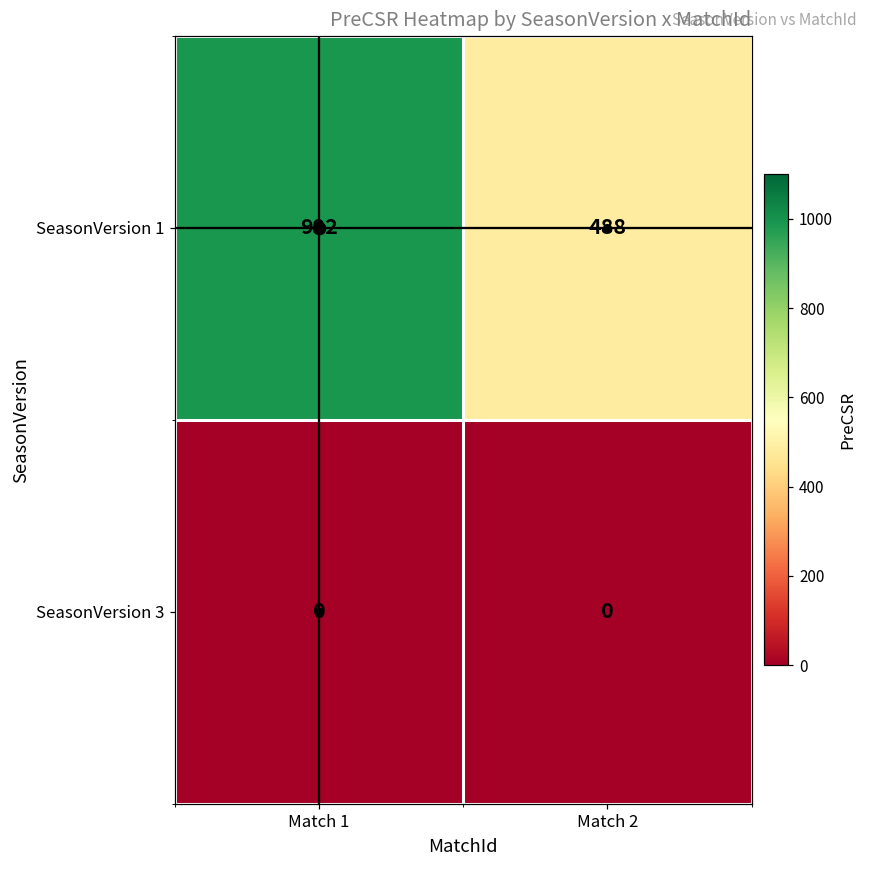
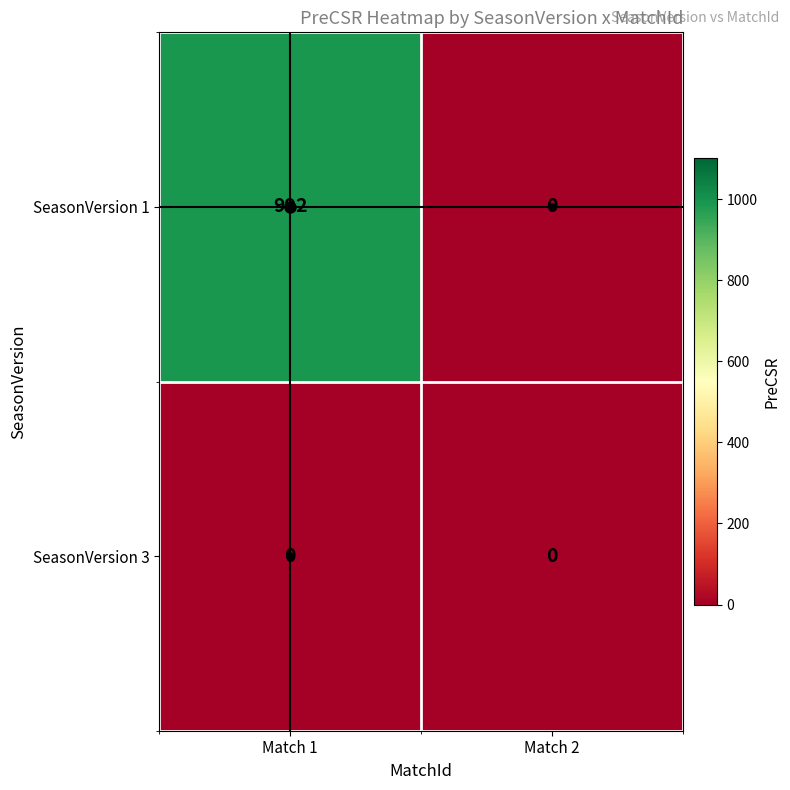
SeasonVersion 1, Match 2: 488 -> 0
